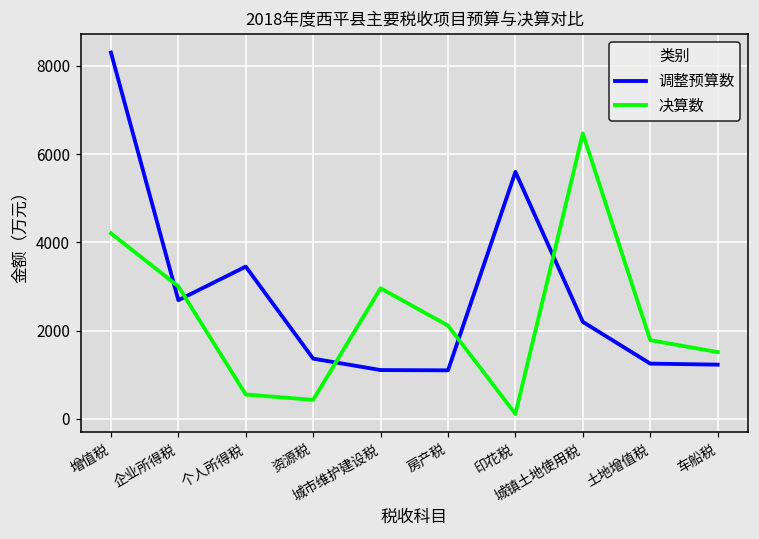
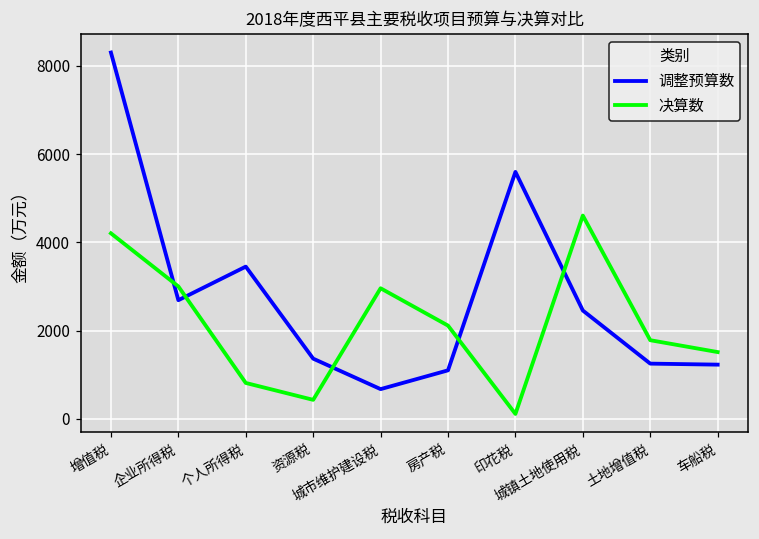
决算数, 个人所得税: 600 -> 800
调整预算数, 城市维护建设税: 1100 -> 700
调整预算数, 城镇土地使用税: 2200 -> 2500
决算数, 城镇土地使用税: 6500 -> 4600
